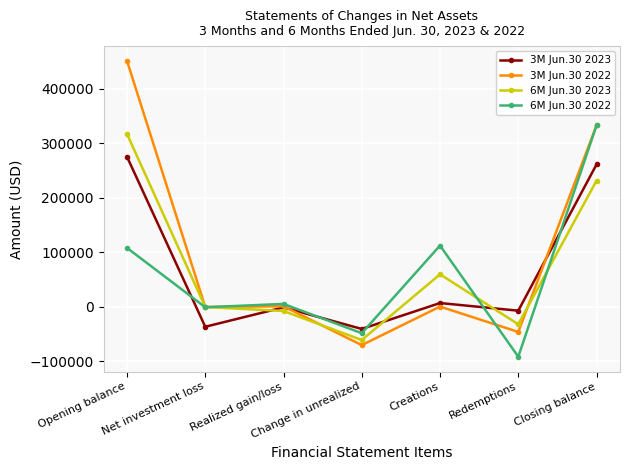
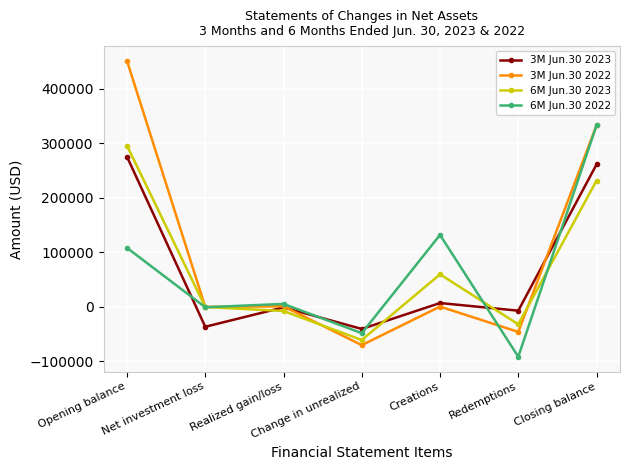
6M Jun.30 2023, Opening balance: 320000 -> 300000
6M Jun.30 2022, Creations: 110000 -> 130000
